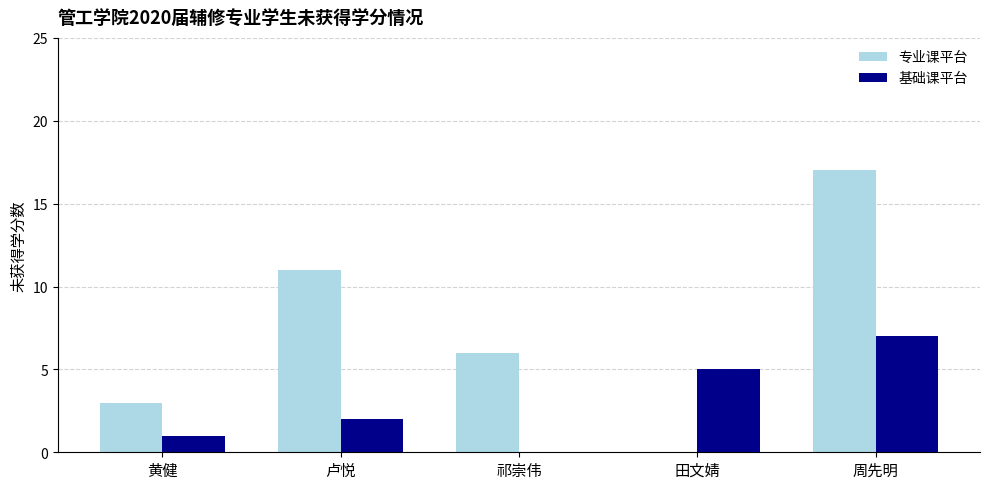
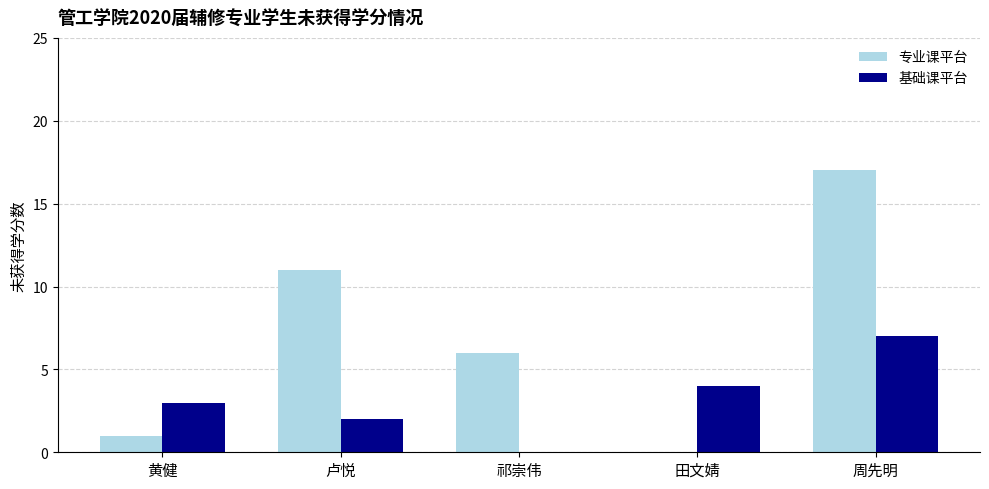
专业课平台, 黄健: 3 -> 1
基础课平台, 黄健: 1 -> 3
基础课平台, 田文婧: 5 -> 4
